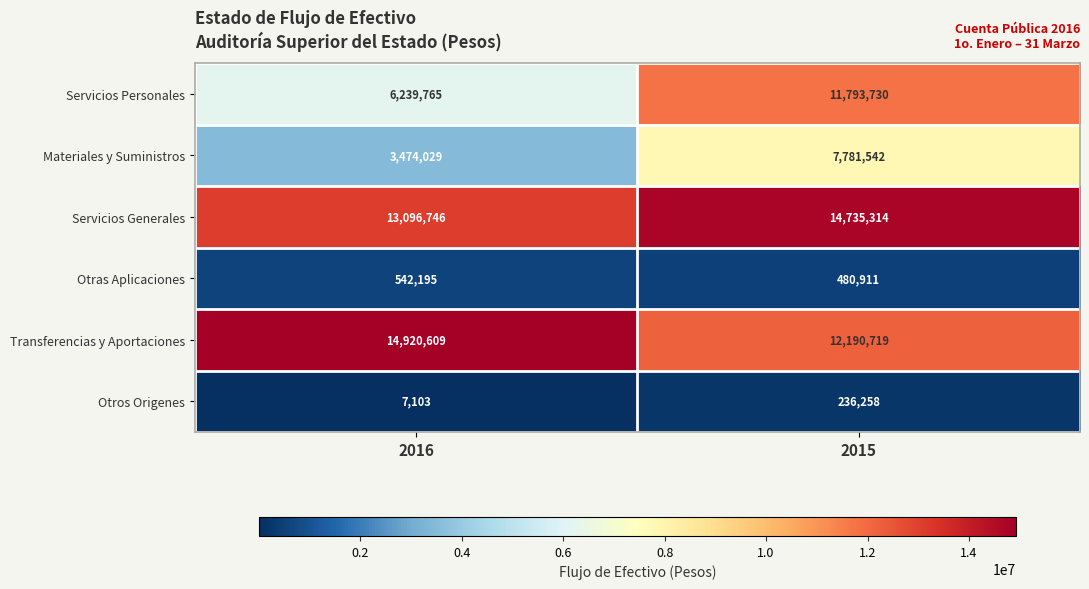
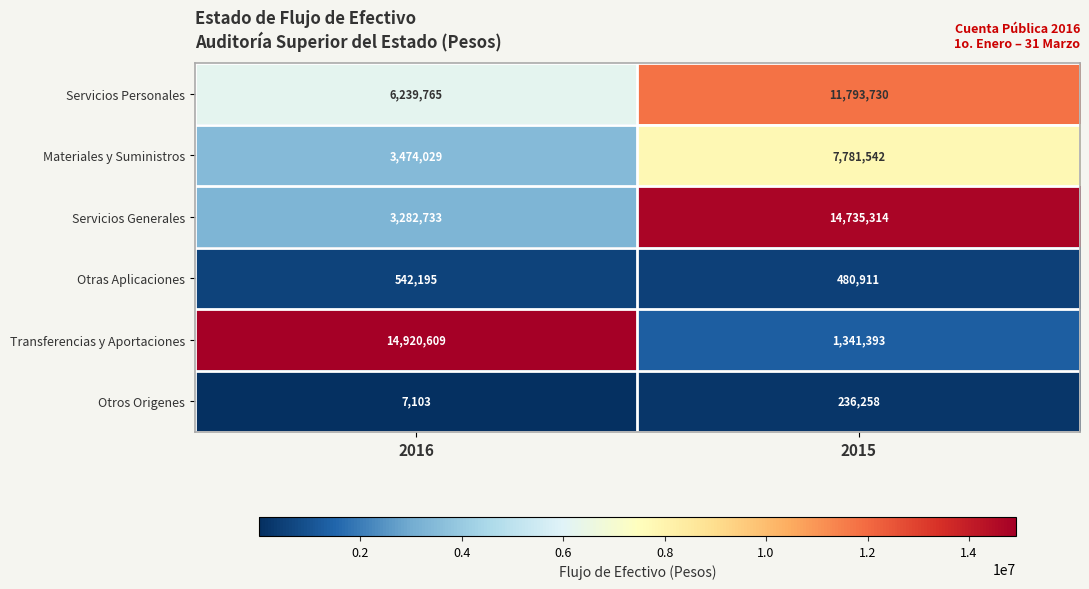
Servicios Generales, 2016: 13,096,746 -> 3,282,733
Transferencias y Aportaciones, 2015: 12,190,719 -> 1,341,393
